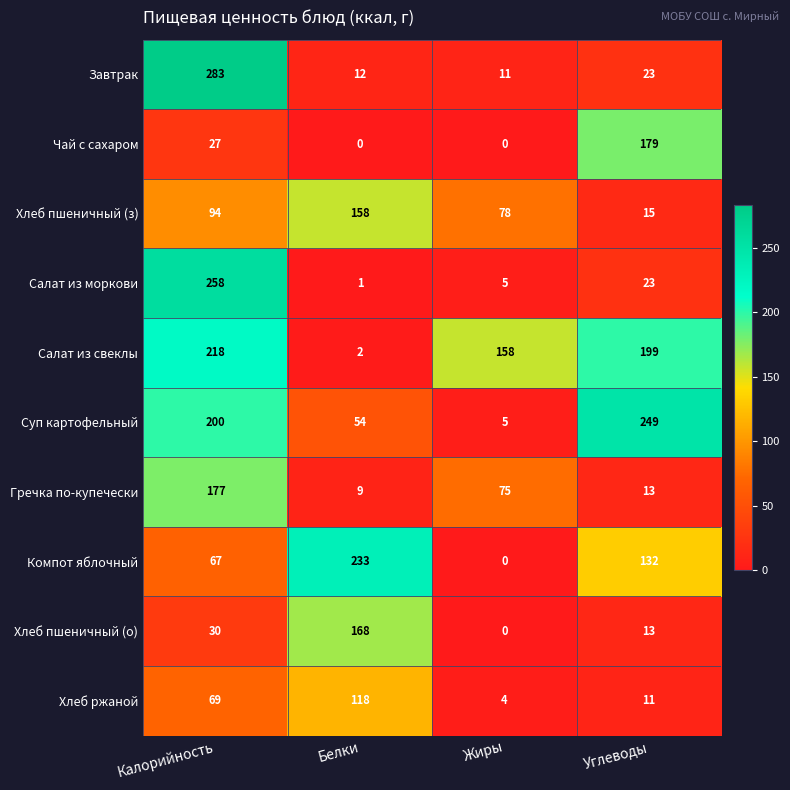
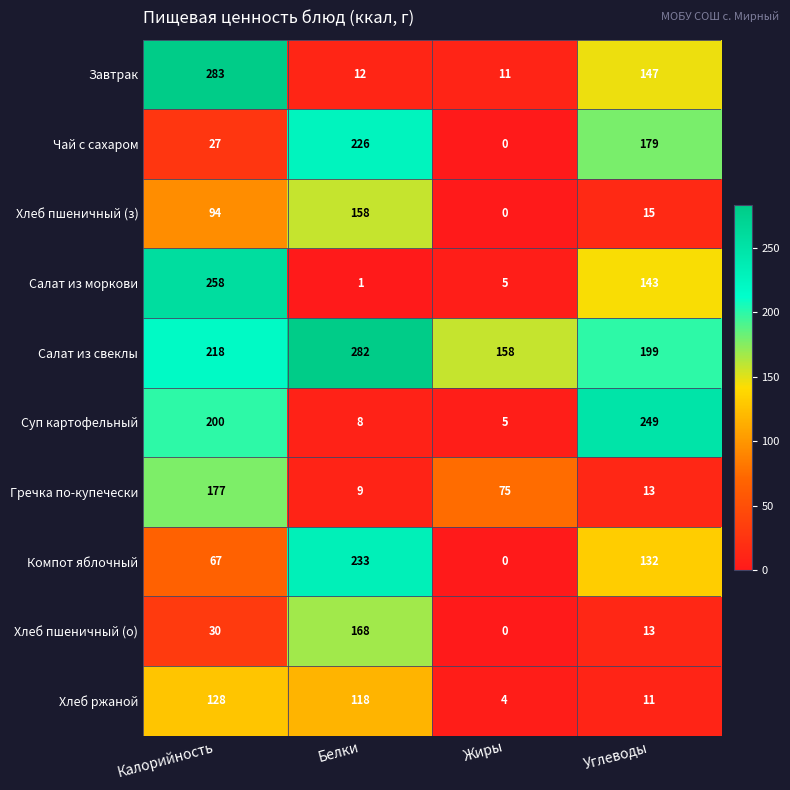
Завтрак, Углеводы: 23 -> 147
Чай с сахаром, Белки: 0 -> 226
Хлеб пшеничный (з), Жиры: 78 -> 0
Салат из моркови, Углеводы: 23 -> 143
Салат из свеклы, Белки: 2 -> 282
Суп картофельный, Белки: 54 -> 8
Хлеб ржаной, Калорийность: 69 -> 128
